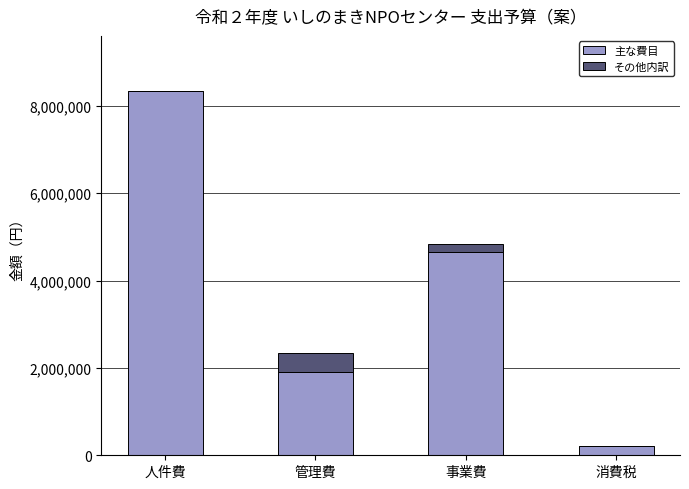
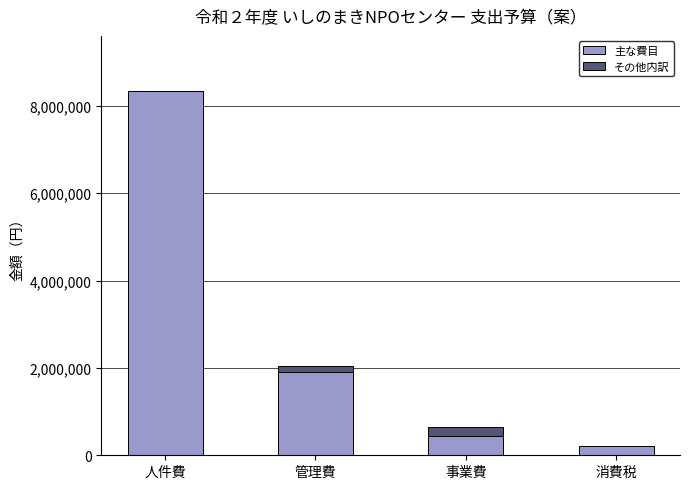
その他内訳, 管理費: 500,000 -> 100,000
主な費目, 事業費: 4,600,000 -> 500,000
